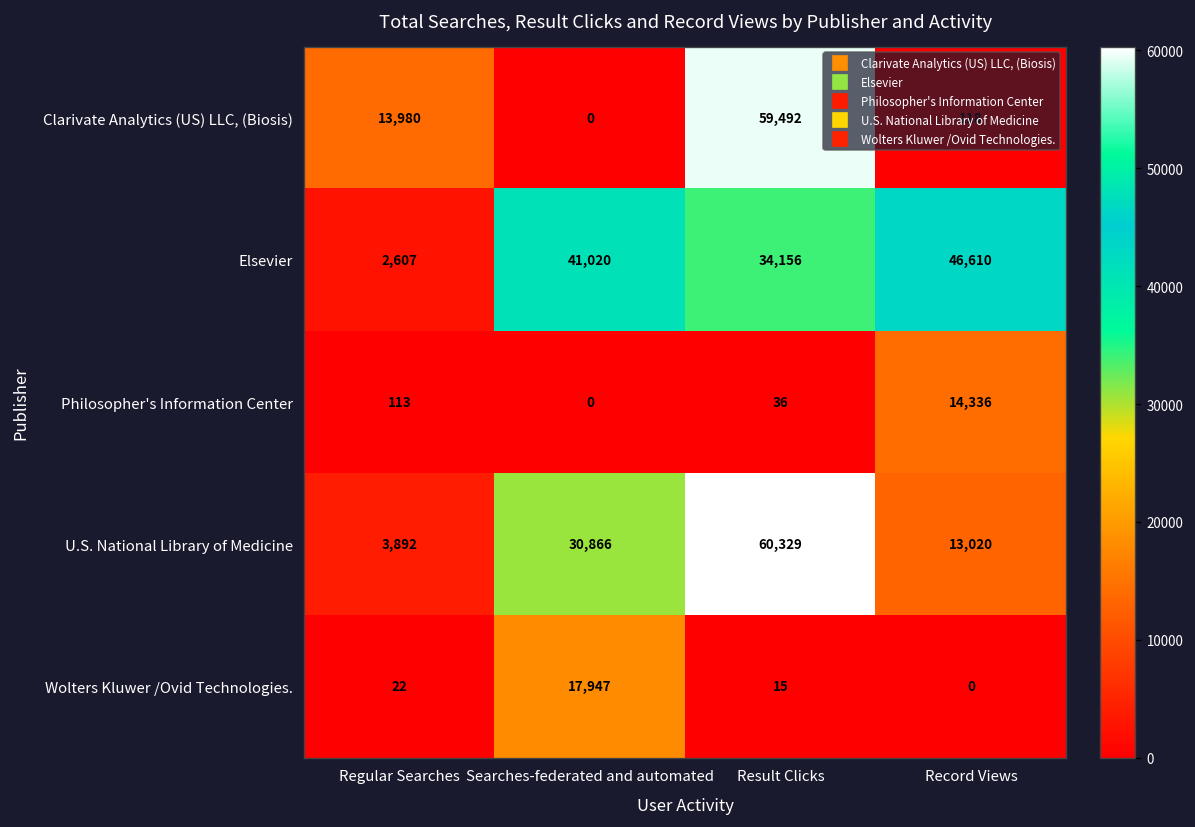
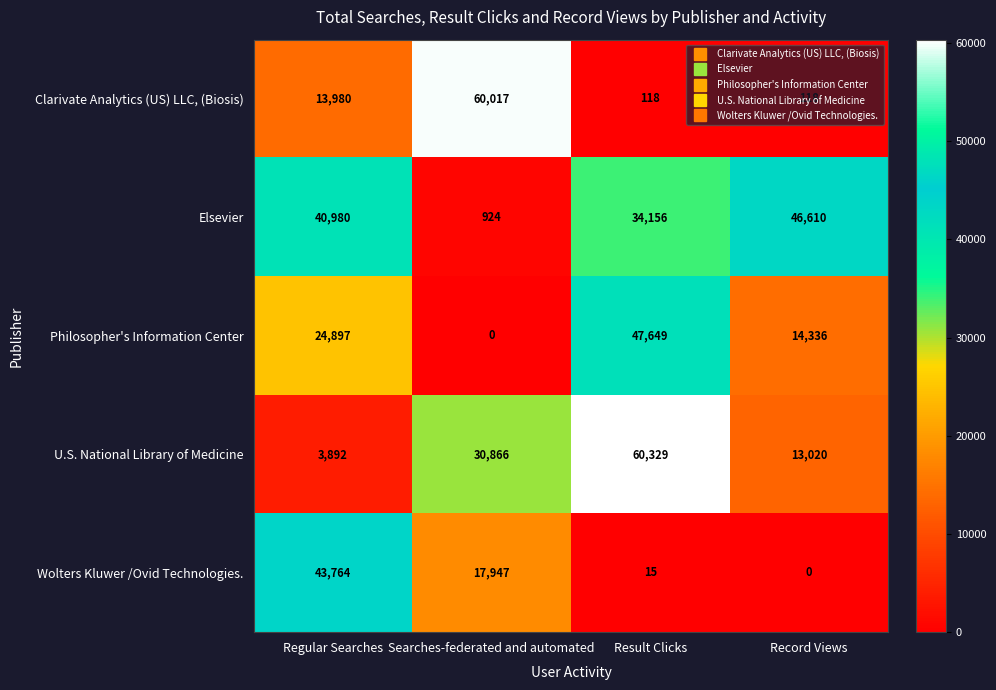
Clarivate Analytics (US) LLC, (Biosis), Searches-federated and automated: 0 -> 60,017
Clarivate Analytics (US) LLC, (Biosis), Result Clicks: 59,492 -> 118
Elsevier, Regular Searches: 2,607 -> 40,980
Elsevier, Searches-federated and automated: 41,020 -> 924
Philosopher's Information Center, Regular Searches: 113 -> 24,897
Philosopher's Information Center, Result Clicks: 36 -> 47,649
Wolters Kluwer /Ovid Technologies., Regular Searches: 22 -> 43,764
